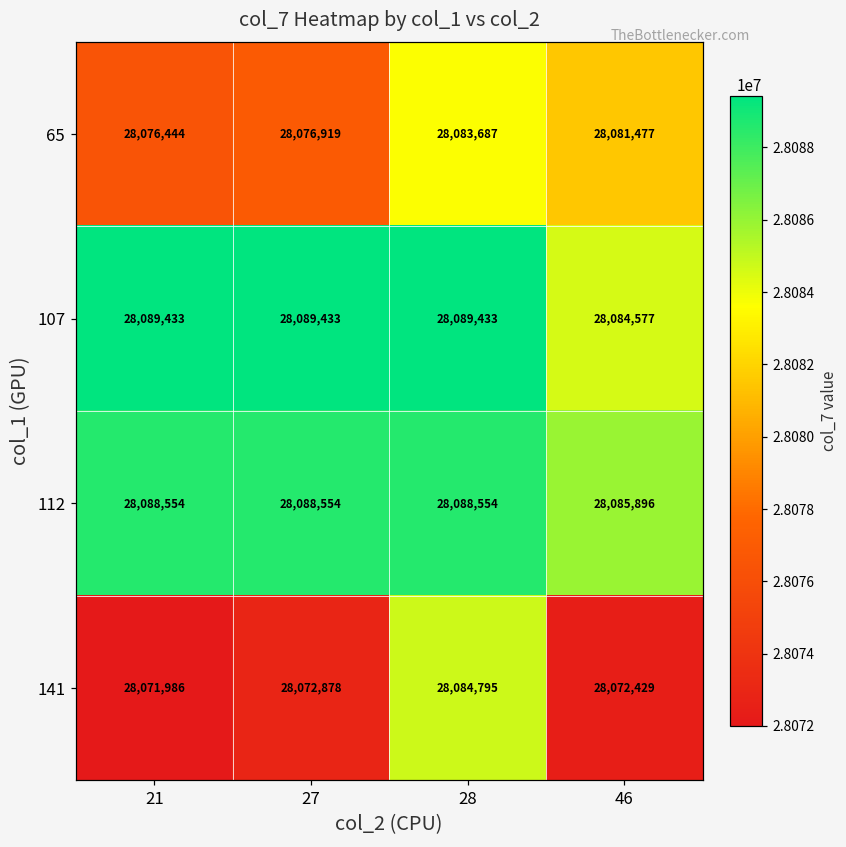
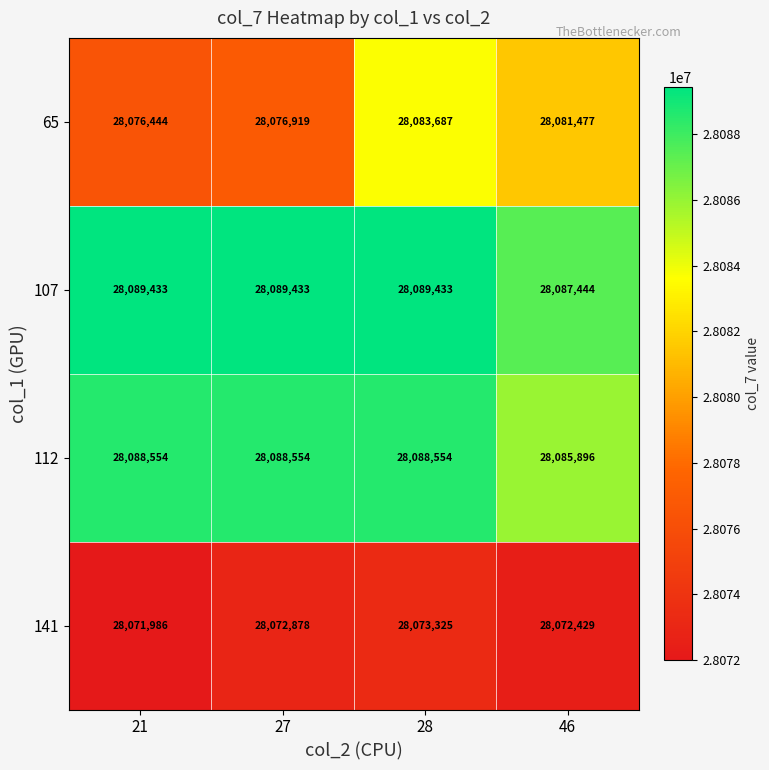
107, 46: 28,084,577 -> 28,087,444
141, 28: 28,084,795 -> 28,073,325
